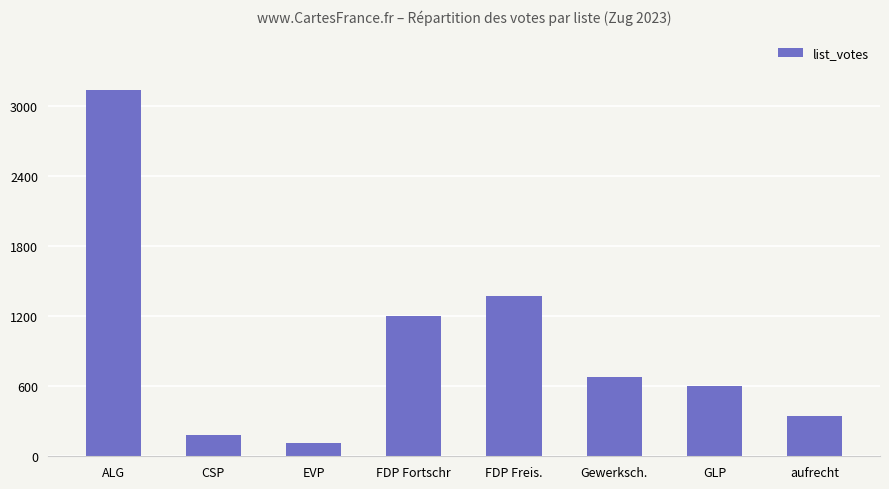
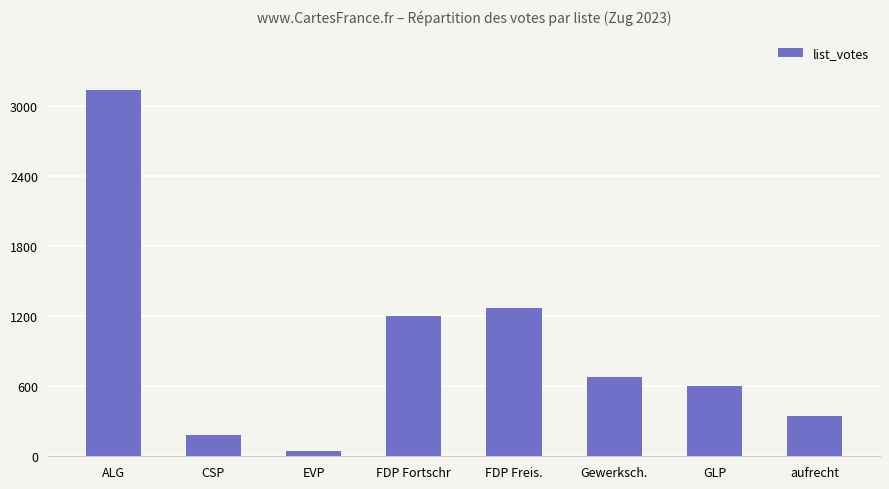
EVP: 120 -> 40
FDP Freis.: 1380 -> 1270
